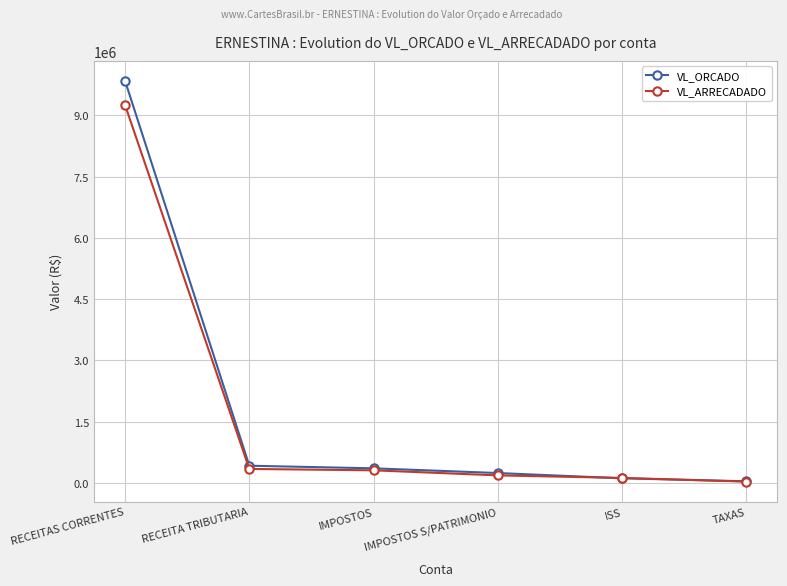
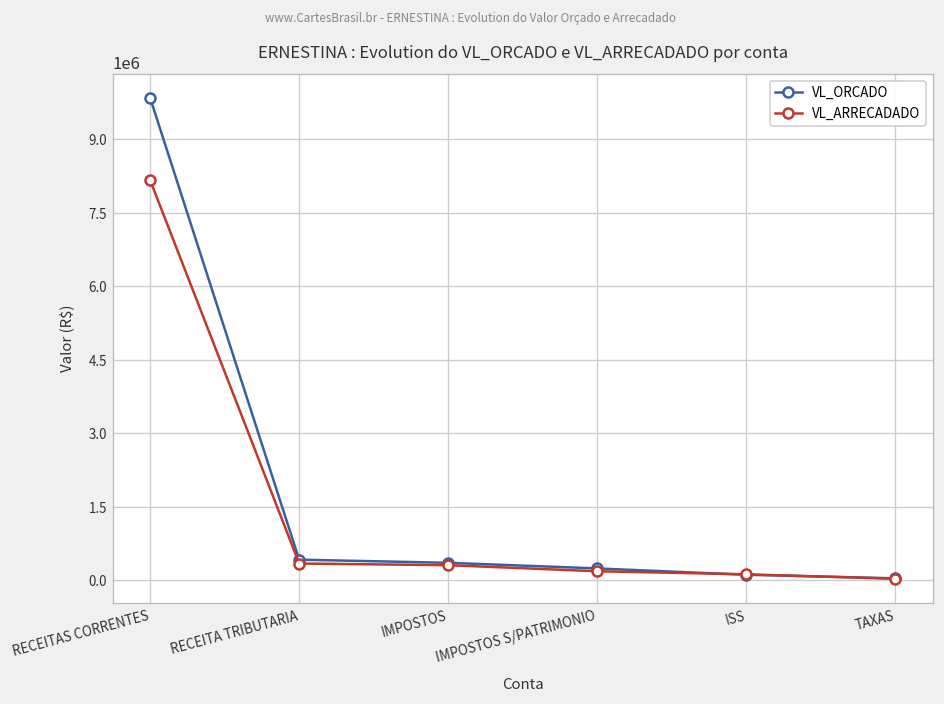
VL_ARRECADADO, RECEITAS CORRENTES: 9300000 -> 8200000
